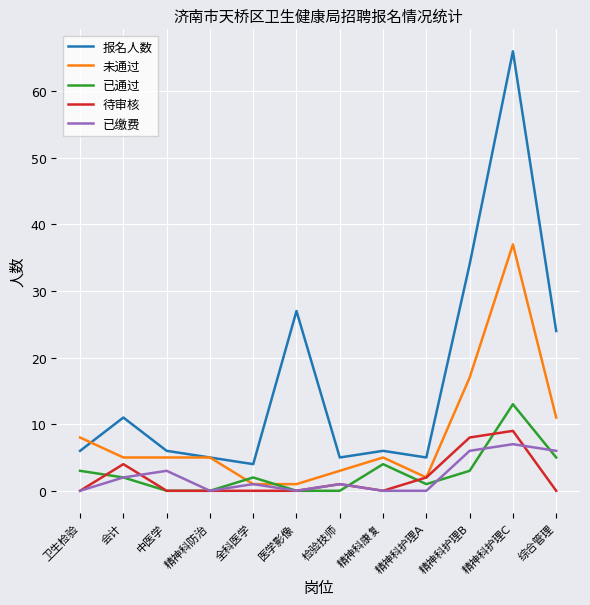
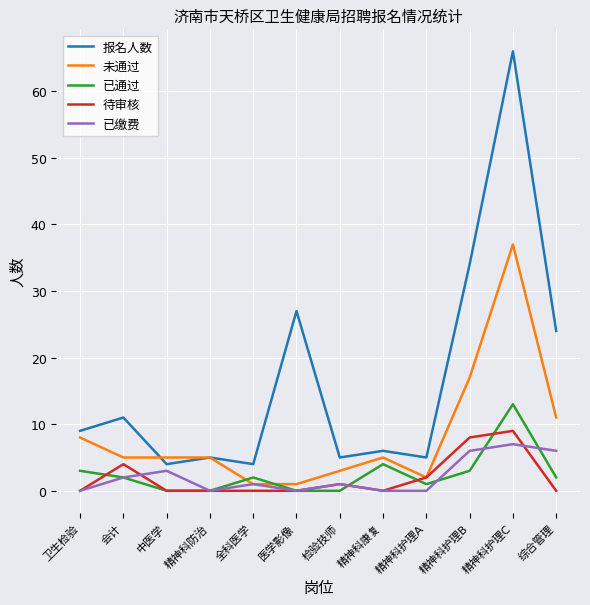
报名人数, 卫生检验: 6 -> 9
报名人数, 中医学: 6 -> 4
已通过, 综合管理: 5 -> 2
